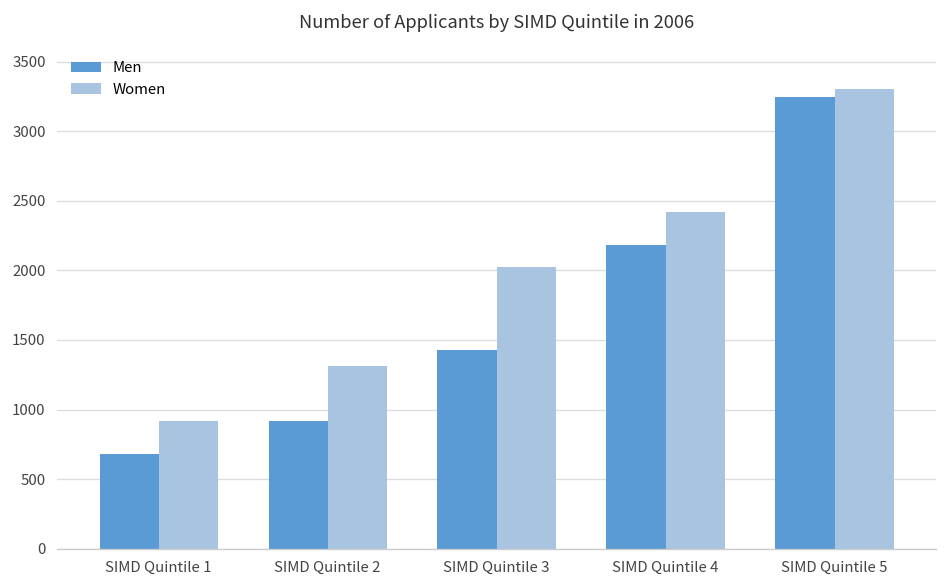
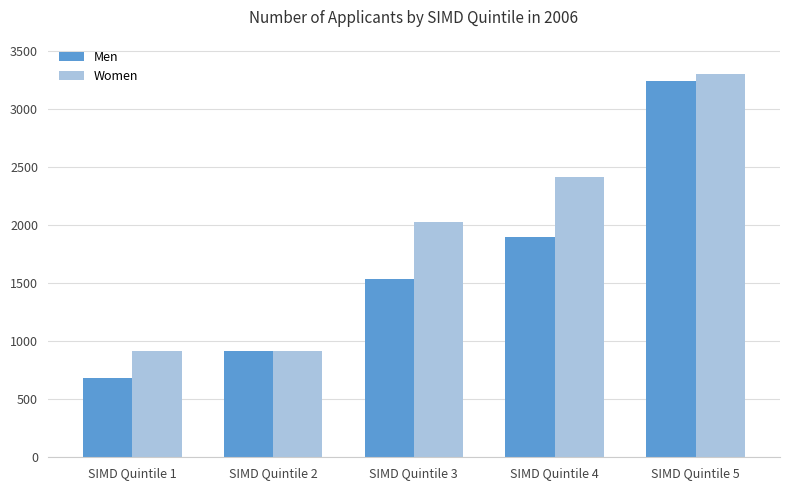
Women, SIMD Quintile 2: 1320 -> 910
Men, SIMD Quintile 3: 1430 -> 1540
Men, SIMD Quintile 4: 2180 -> 1900
